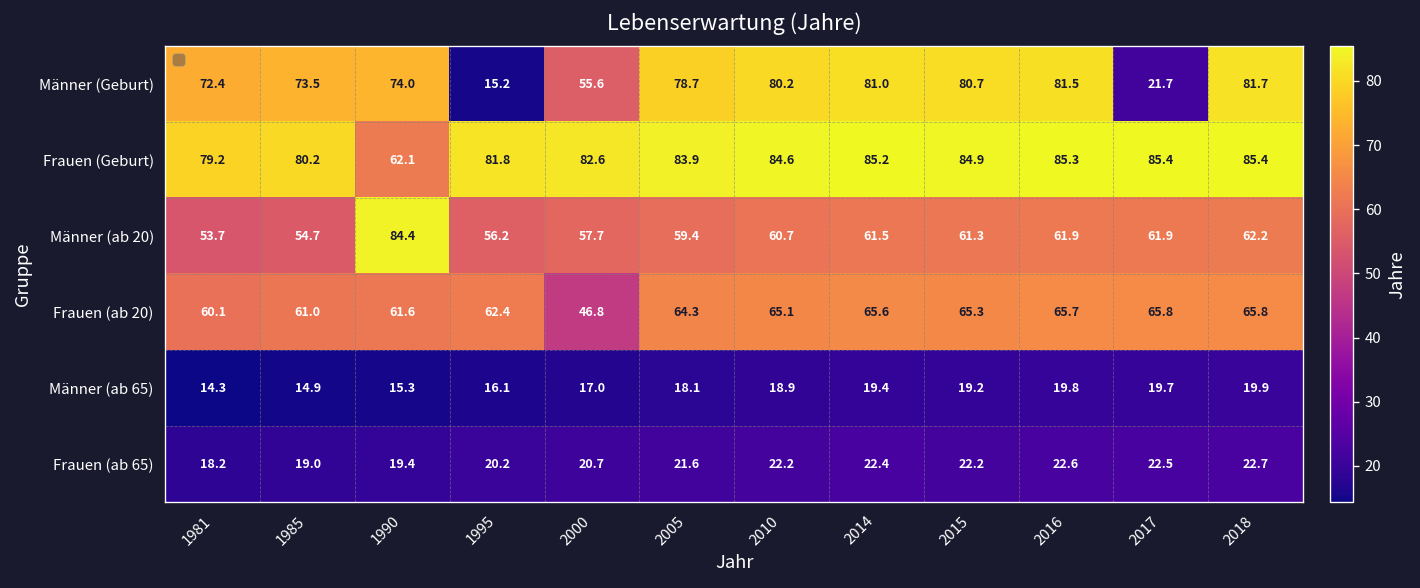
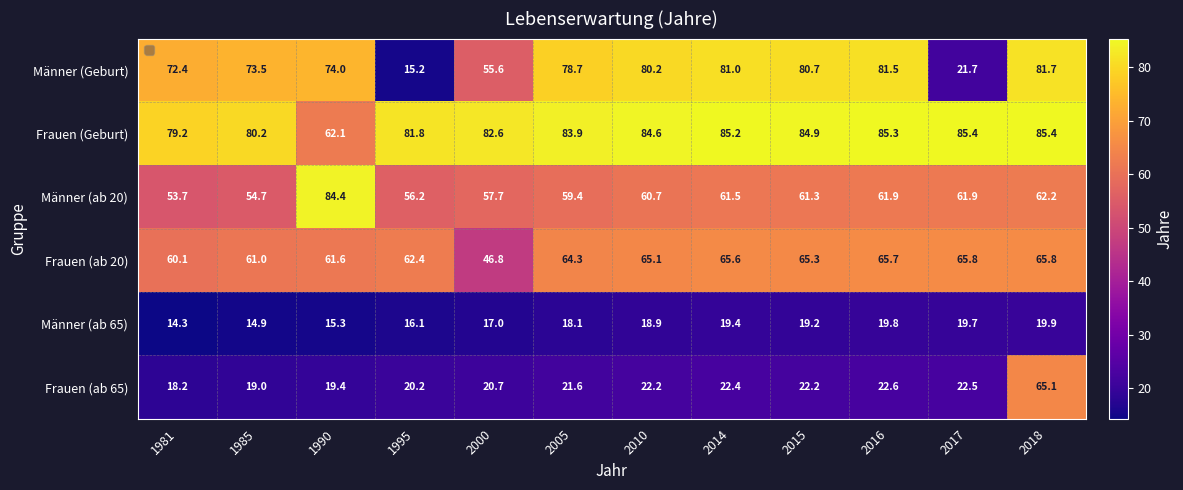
Frauen (ab 65), 2018: 22.7 -> 65.1
